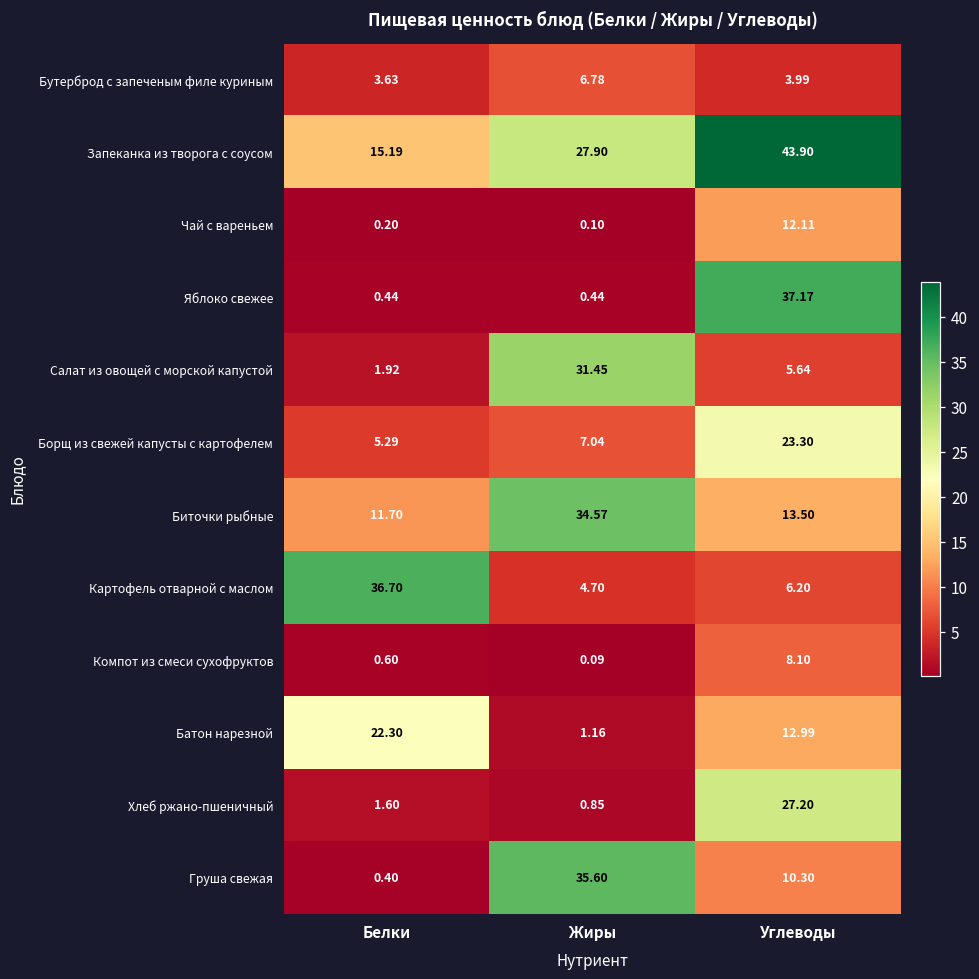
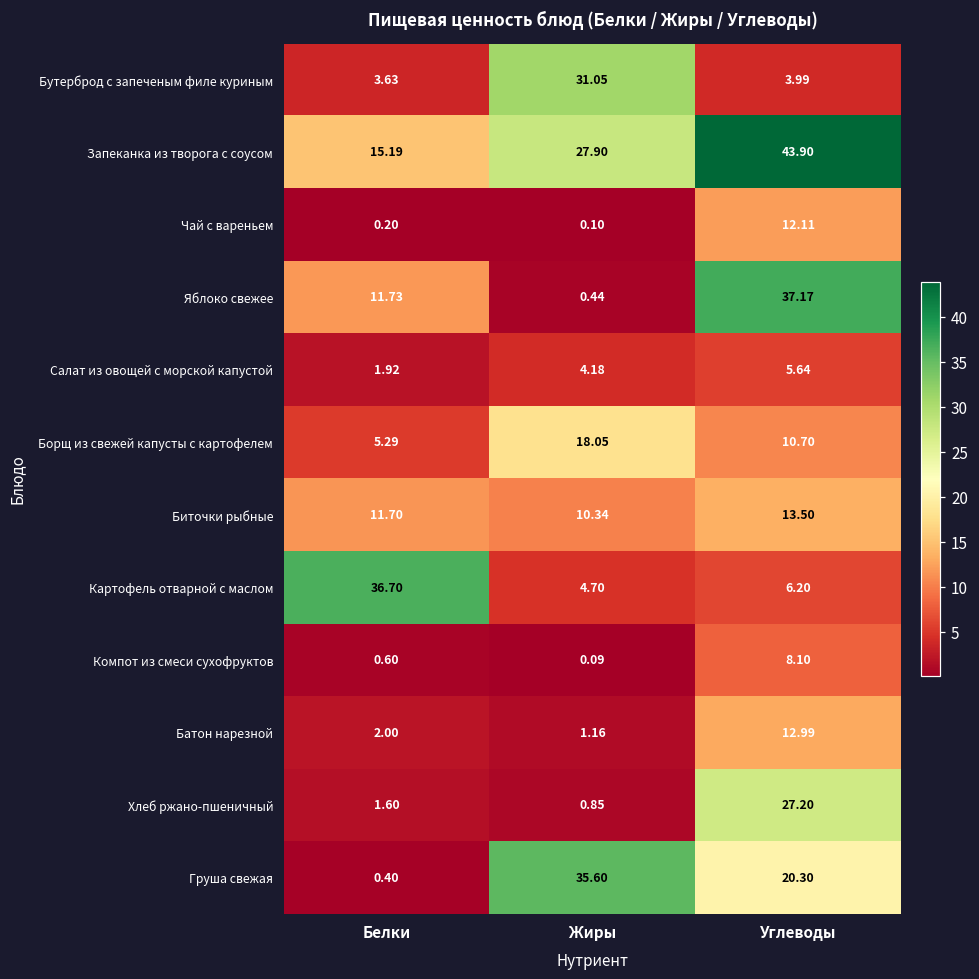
Бутерброд с запеченым филе куриным, Жиры: 6.78 -> 31.05
Яблоко свежее, Белки: 0.44 -> 11.73
Салат из овощей с морской капустой, Жиры: 31.45 -> 4.18
Борщ из свежей капусты с картофелем, Жиры: 7.04 -> 18.05
Борщ из свежей капусты с картофелем, Углеводы: 23.30 -> 10.70
Биточки рыбные, Жиры: 34.57 -> 10.34
Батон нарезной, Белки: 22.30 -> 2.00
Груша свежая, Углеводы: 10.30 -> 20.30
